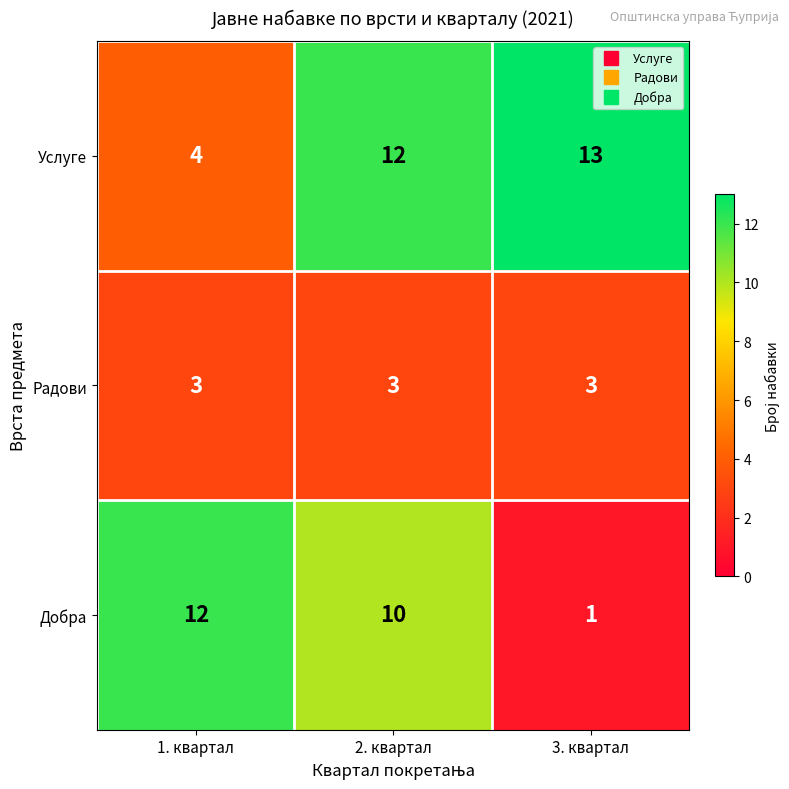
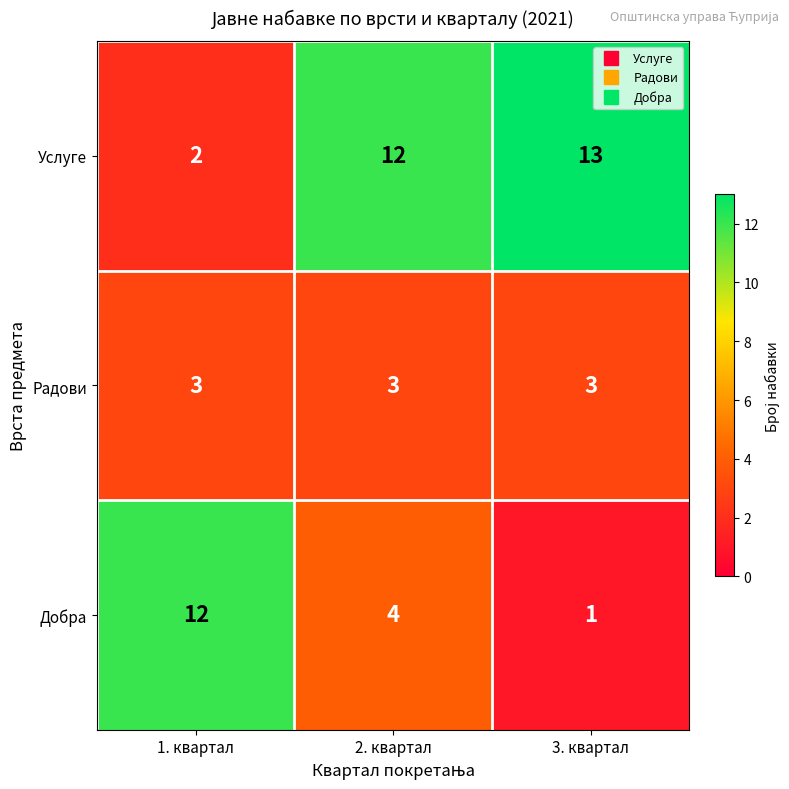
Услуге, 1. квартал: 4 -> 2
Добра, 2. квартал: 10 -> 4
